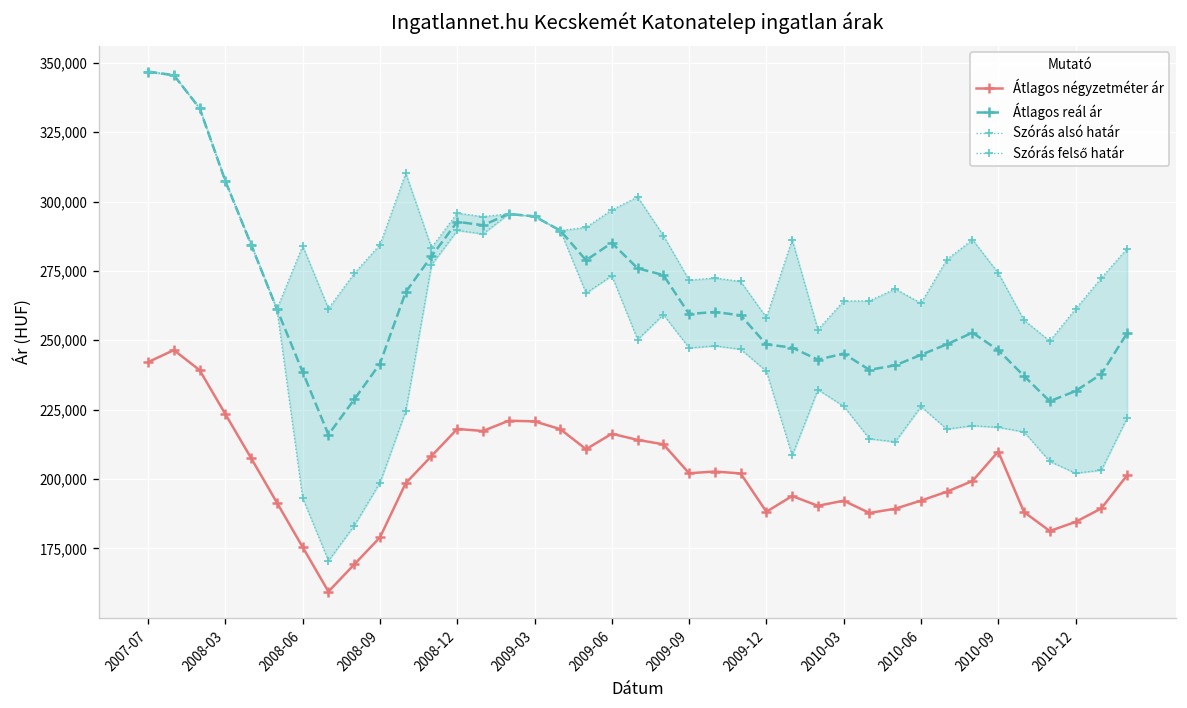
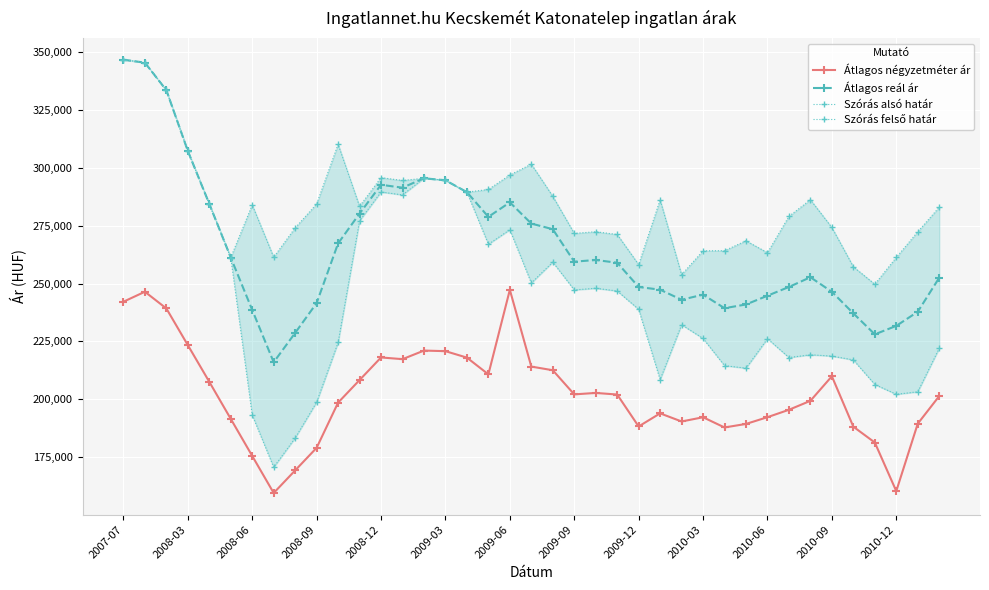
Átlagos négyzetméter ár, 2009-06: 216,000 -> 247,000
Átlagos négyzetméter ár, 2010-12: 185,000 -> 160,000
